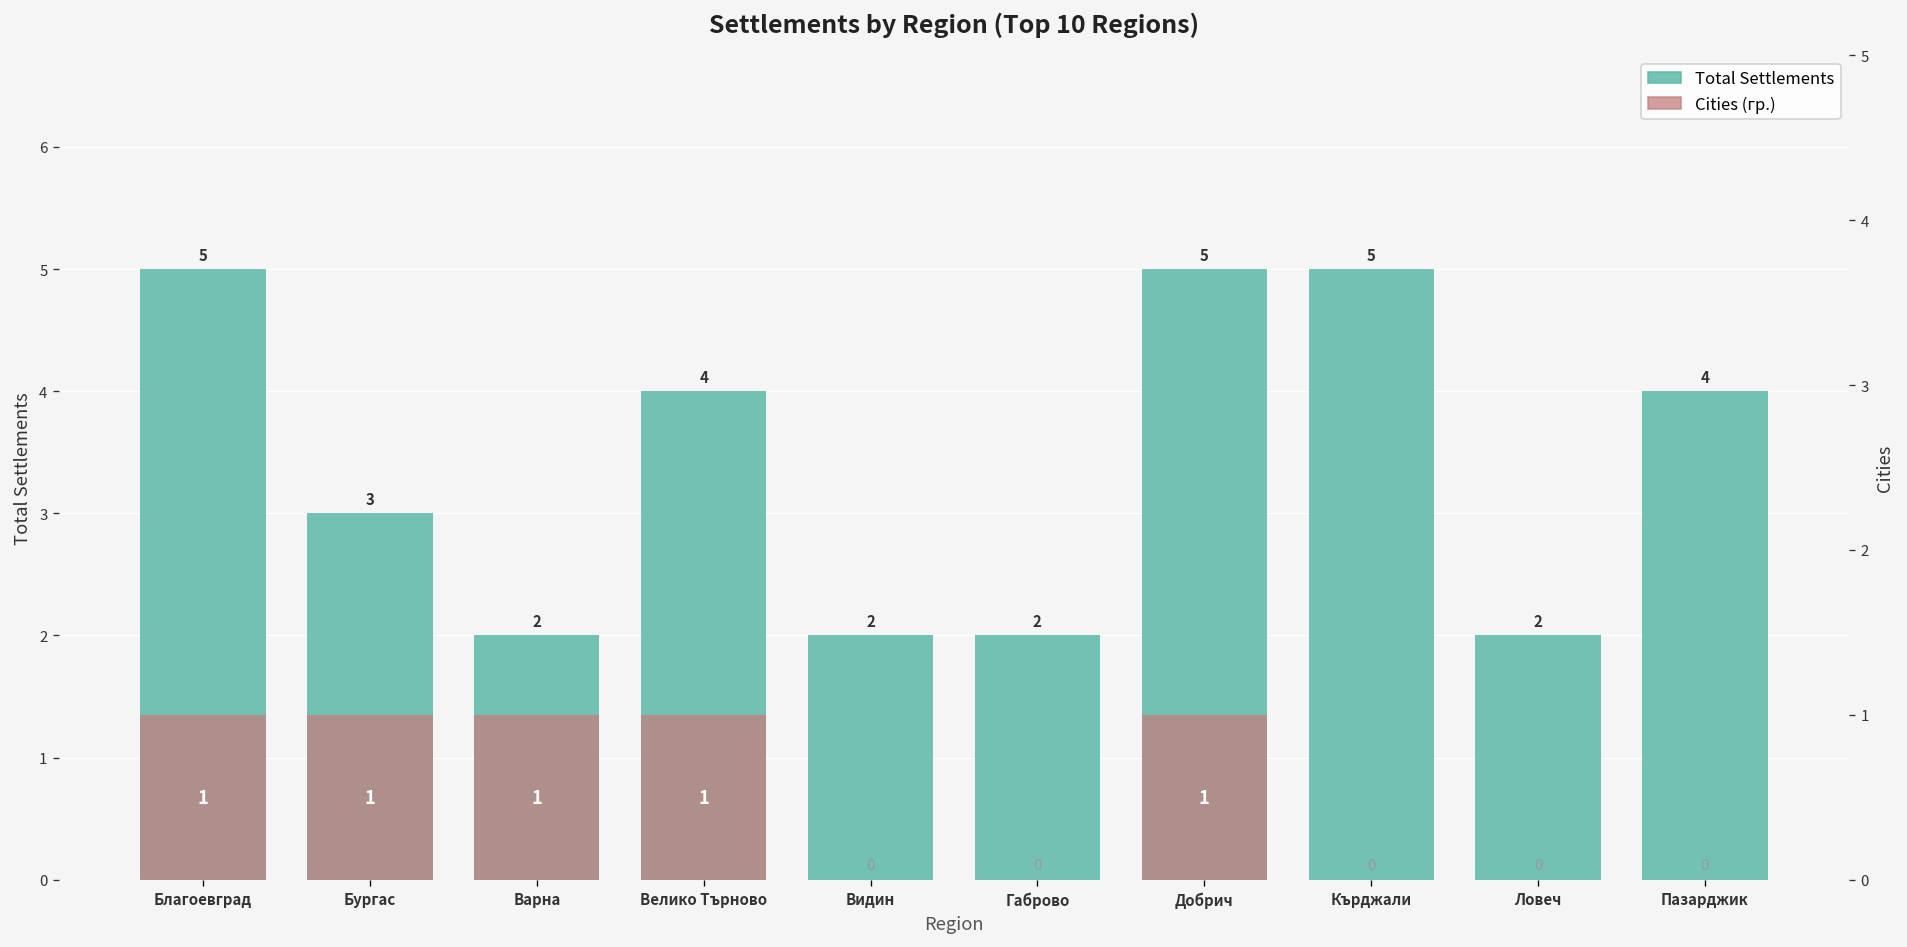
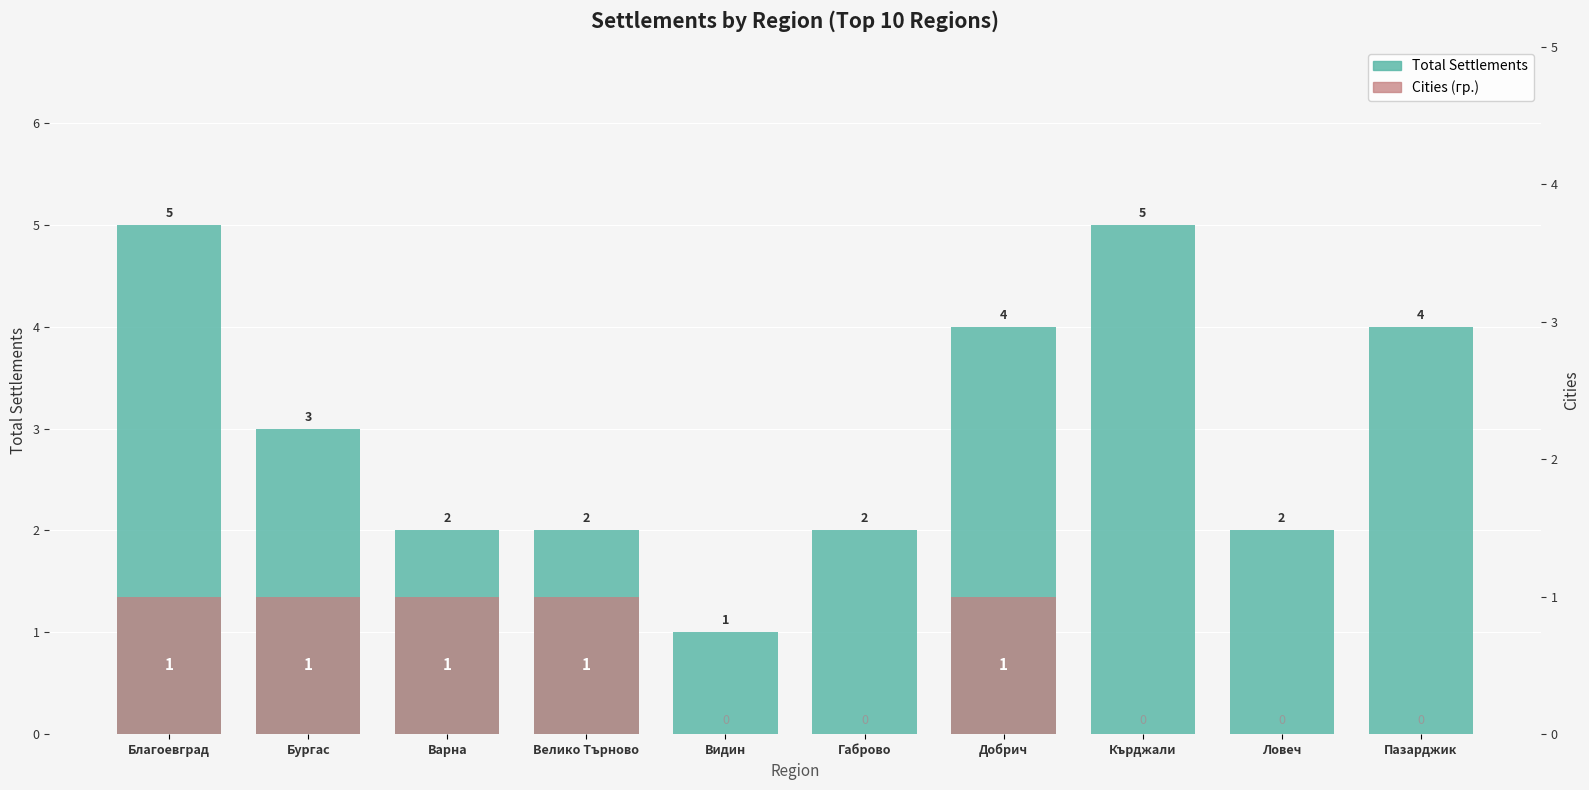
Total Settlements, Велико Търново: 4 -> 2
Total Settlements, Видин: 2 -> 1
Total Settlements, Добрич: 5 -> 4
